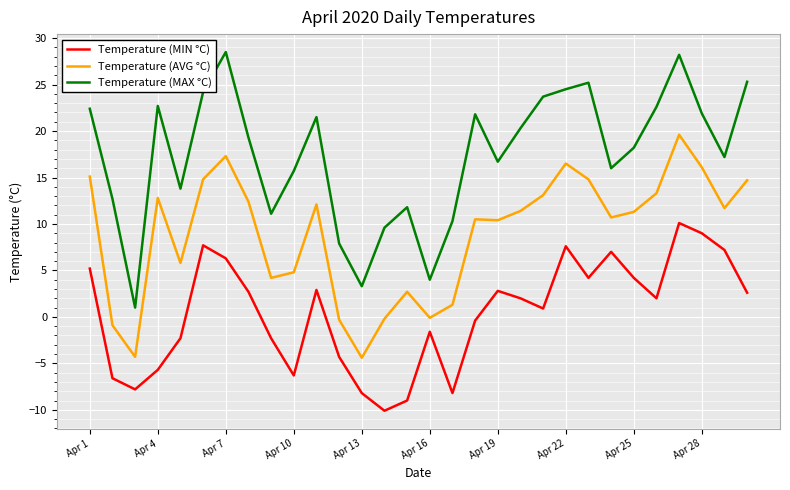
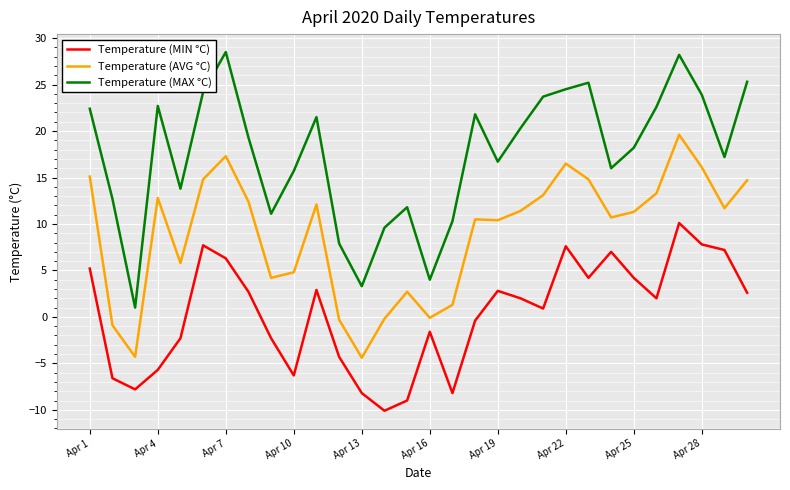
Temperature (MIN °C), Apr 28: 9 -> 8
Temperature (MAX °C), Apr 28: 22 -> 24
